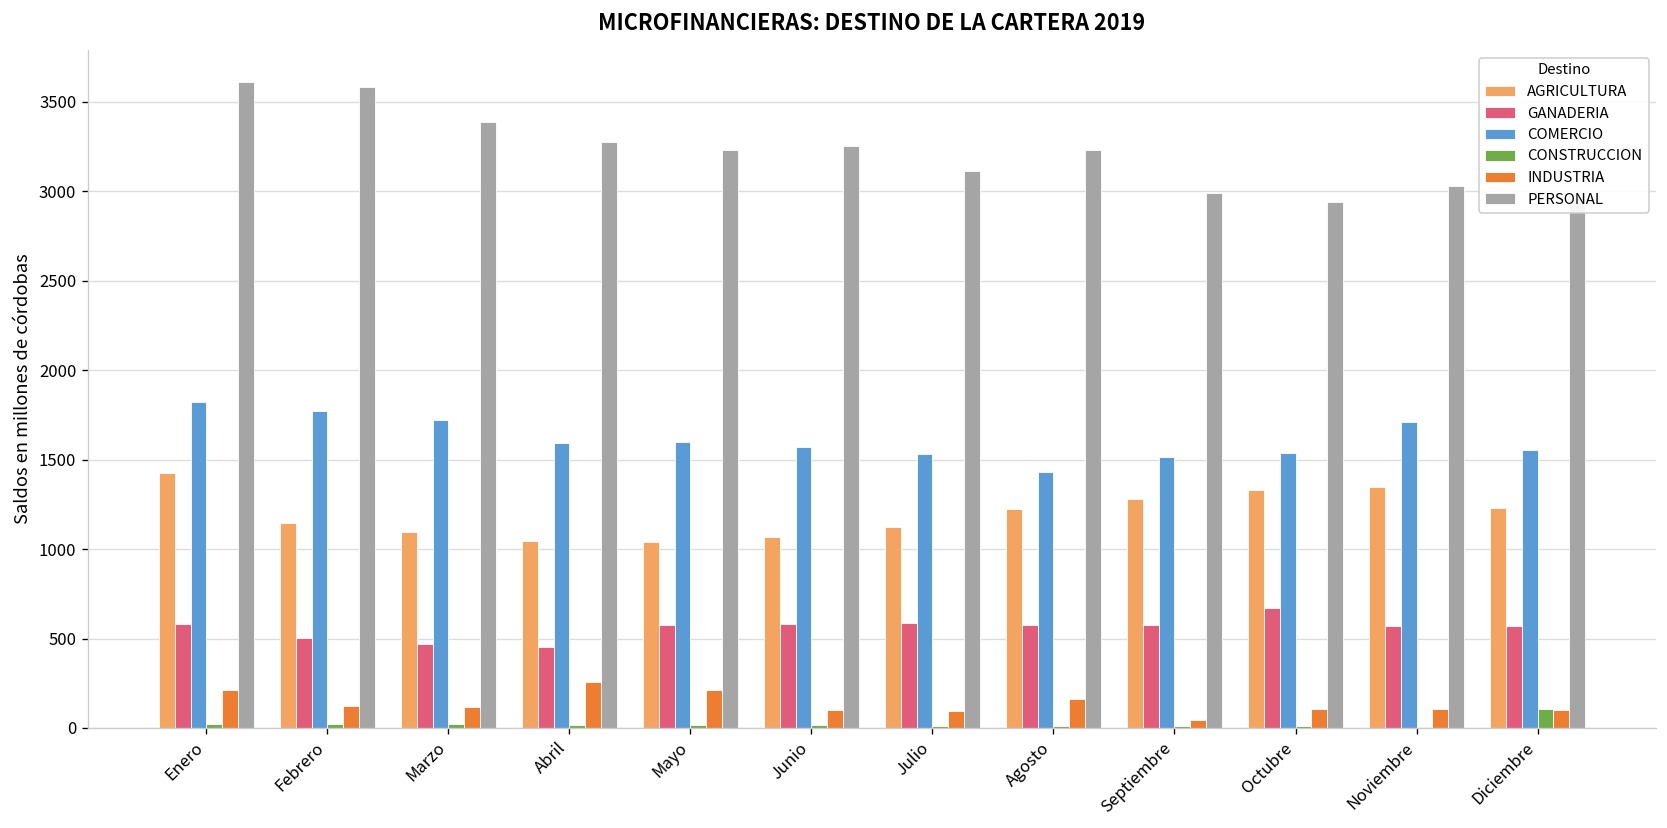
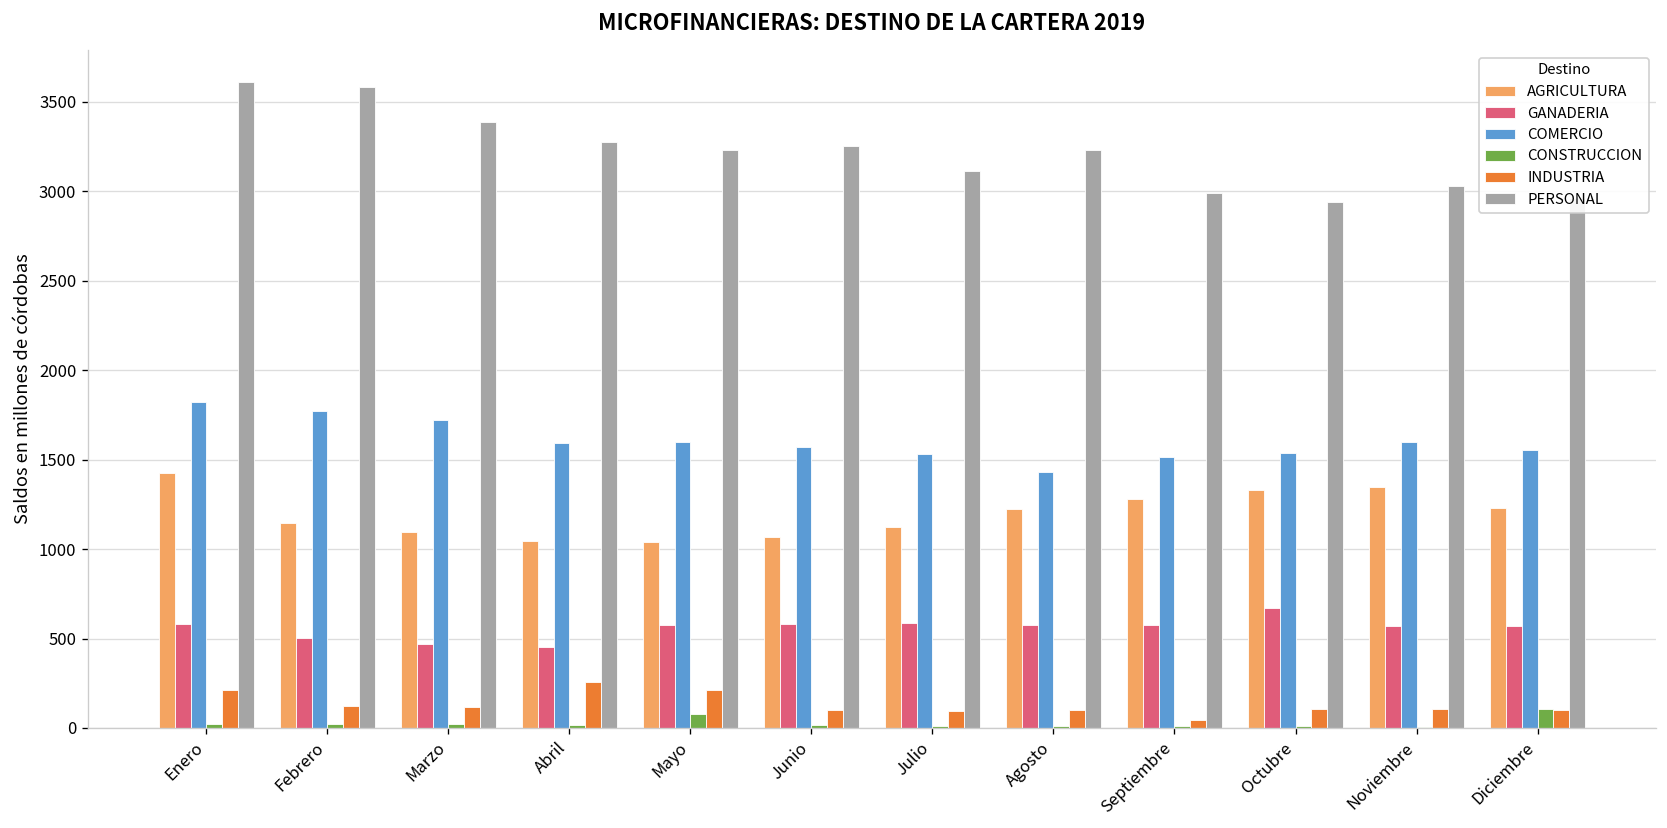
CONSTRUCCION, Mayo: 20 -> 80
INDUSTRIA, Agosto: 160 -> 100
COMERCIO, Noviembre: 1710 -> 1600
